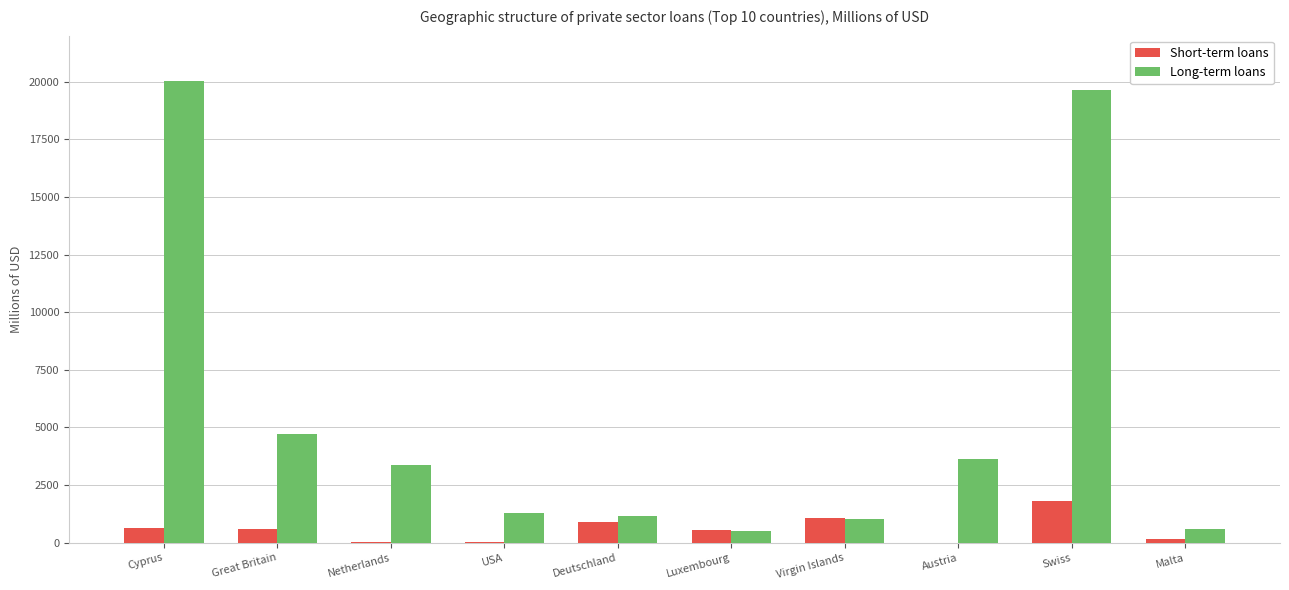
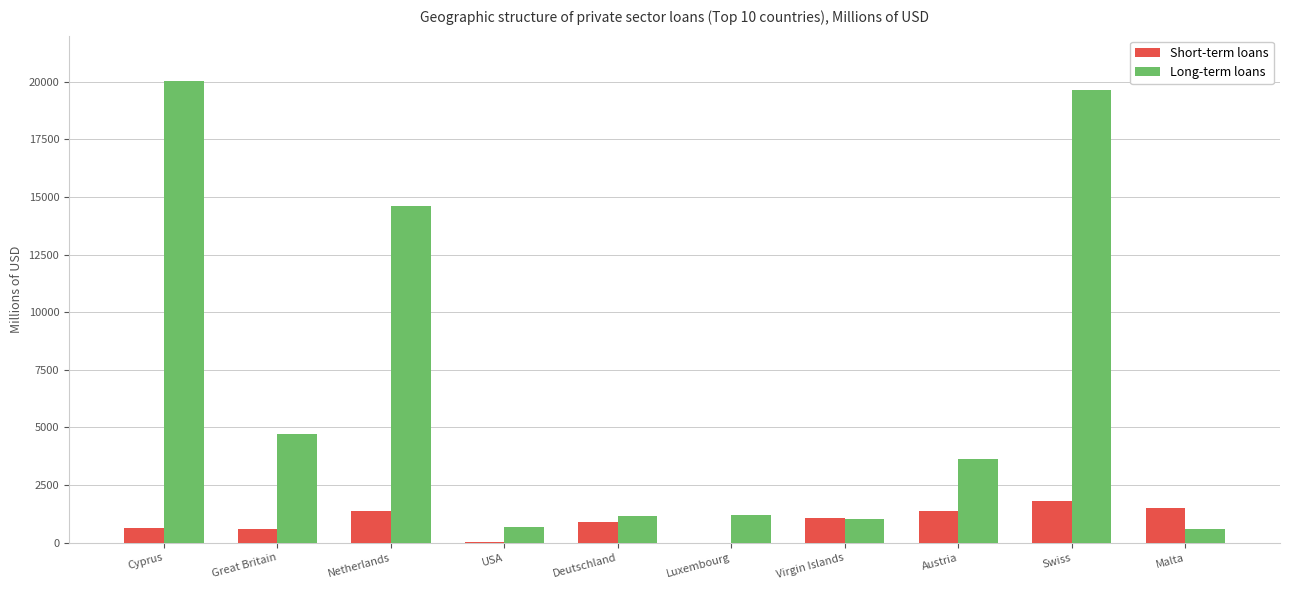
Short-term loans, Netherlands: 0 -> 1400
Long-term loans, Netherlands: 3400 -> 14600
Long-term loans, USA: 1300 -> 700
Short-term loans, Luxembourg: 500 -> 0
Long-term loans, Luxembourg: 500 -> 1200
Short-term loans, Austria: 0 -> 1400
Short-term loans, Malta: 200 -> 1500
